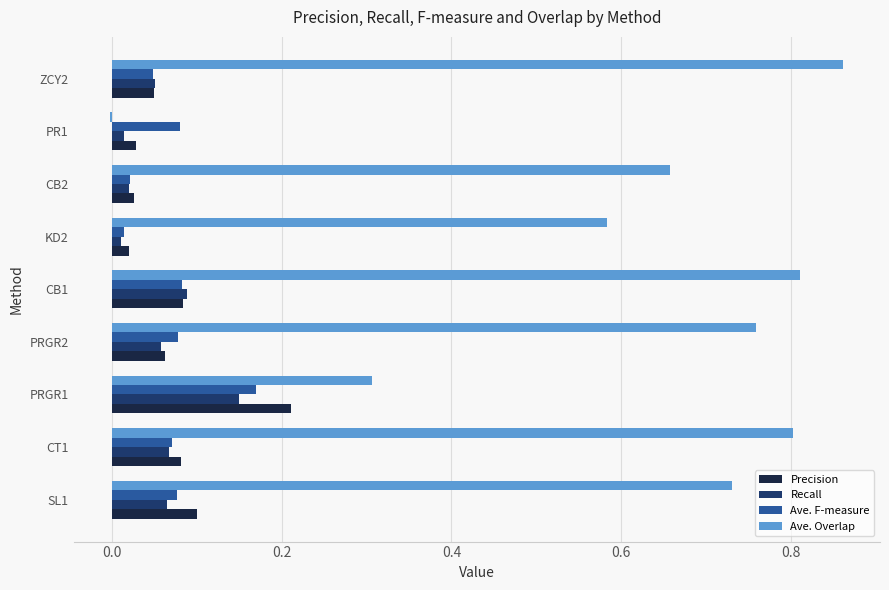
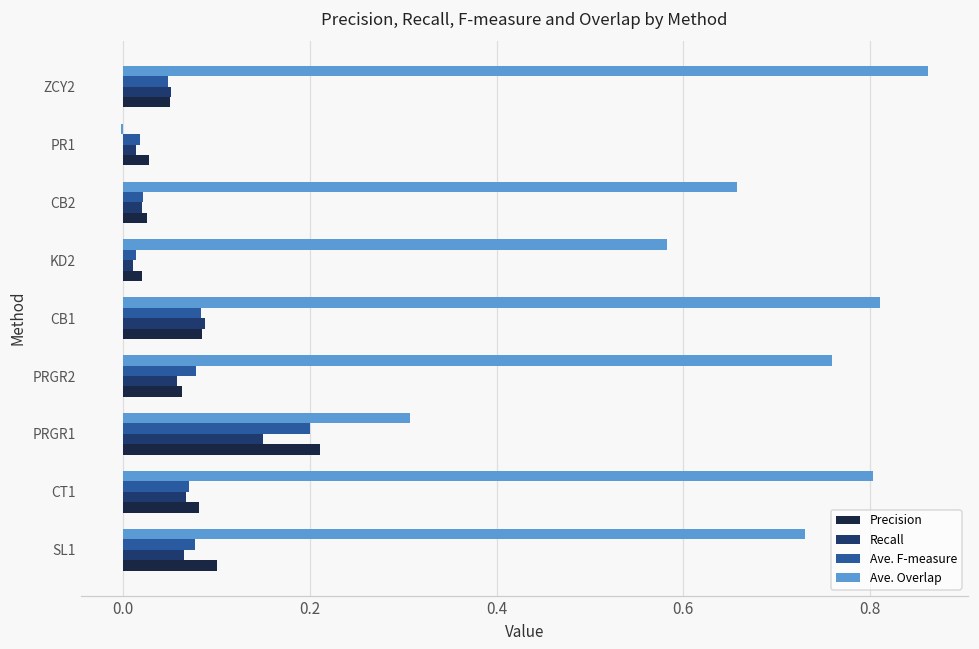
Ave. F-measure, PR1: 0.08 -> 0.02
Ave. F-measure, PRGR1: 0.17 -> 0.20
